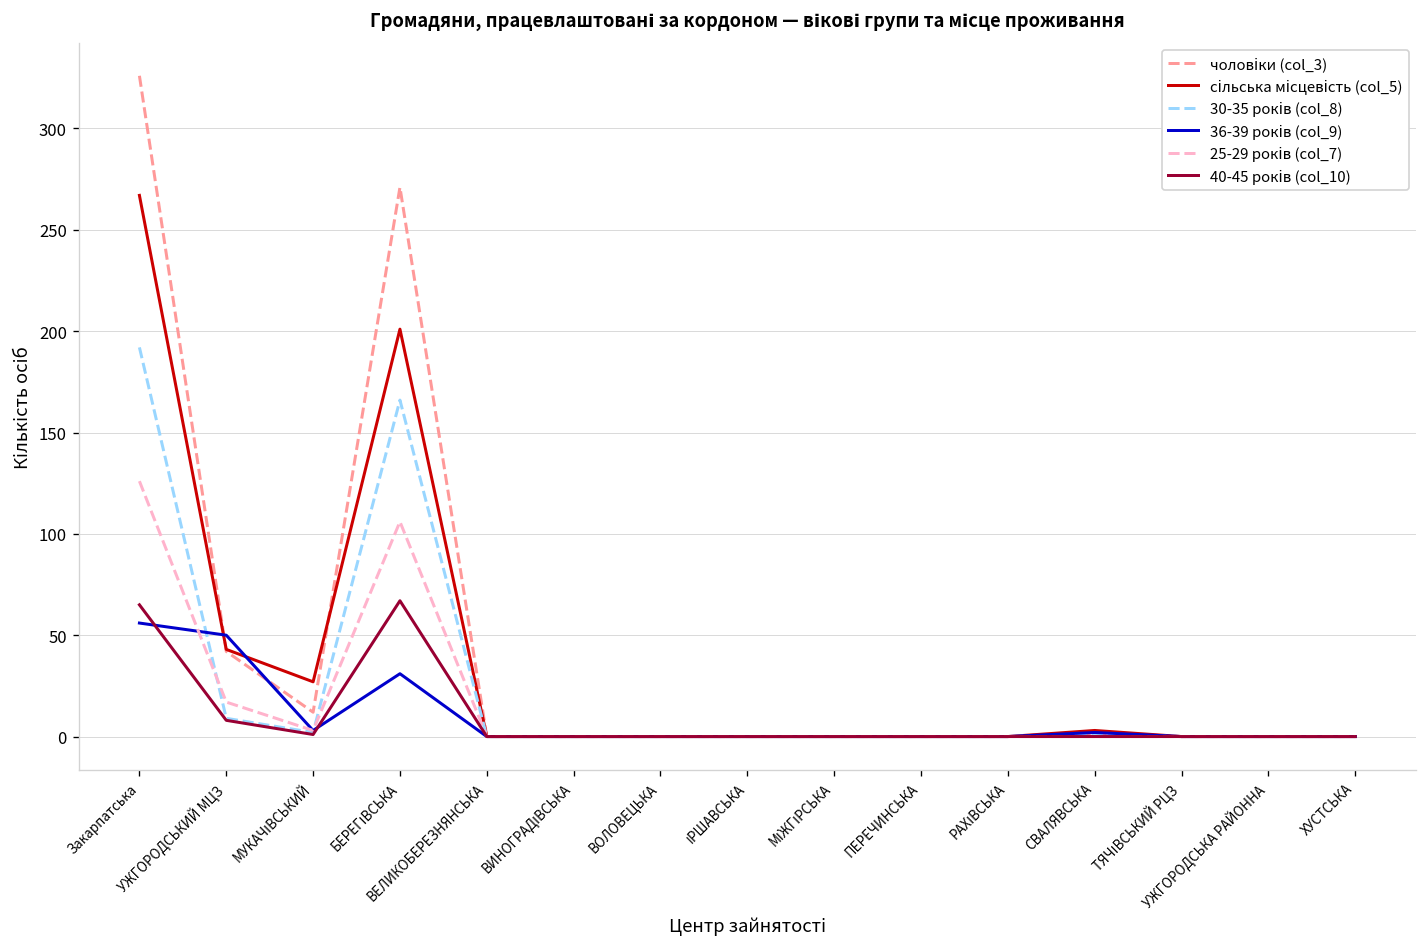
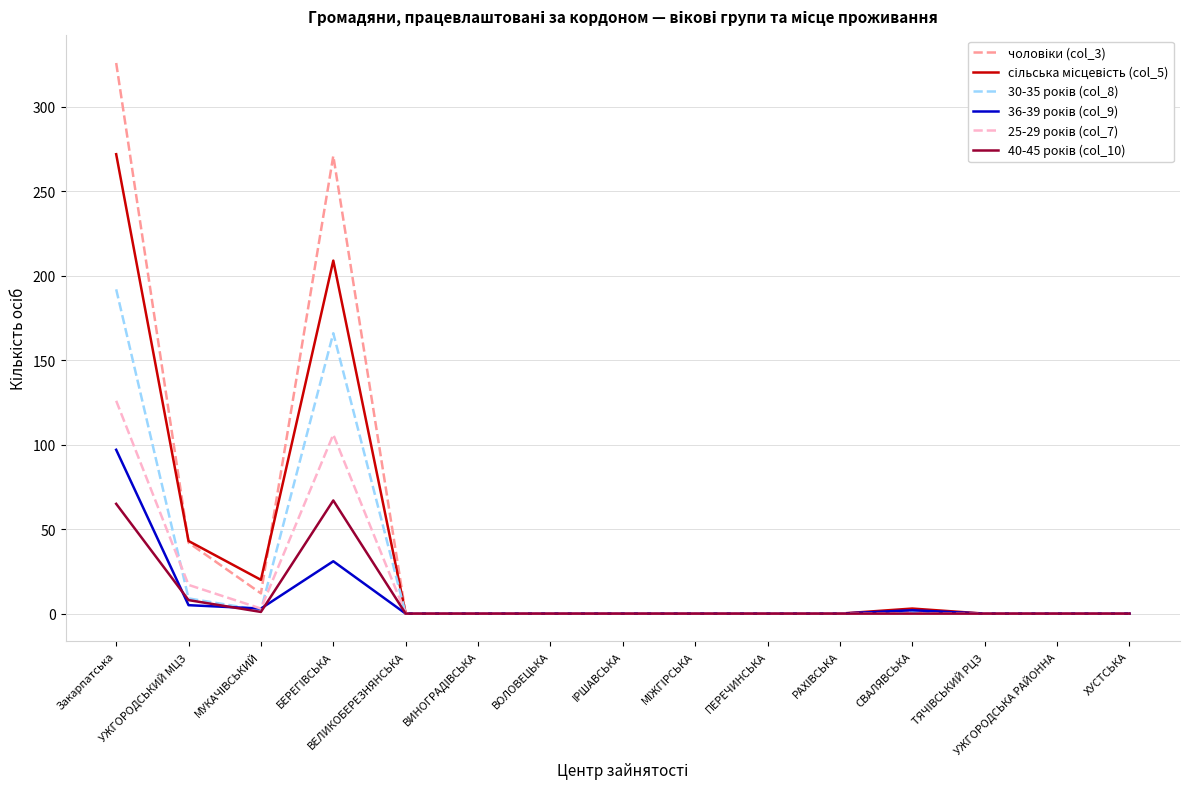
сільська місцевість (col_5), Закарпатська: 267 -> 272
36-39 років (col_9), Закарпатська: 56 -> 97
36-39 років (col_9), УЖГОРОДСЬКИЙ МЦЗ: 50 -> 5
сільська місцевість (col_5), МУКАЧІВСЬКИЙ: 27 -> 20
сільська місцевість (col_5), БЕРЕГІВСЬКА: 201 -> 209
